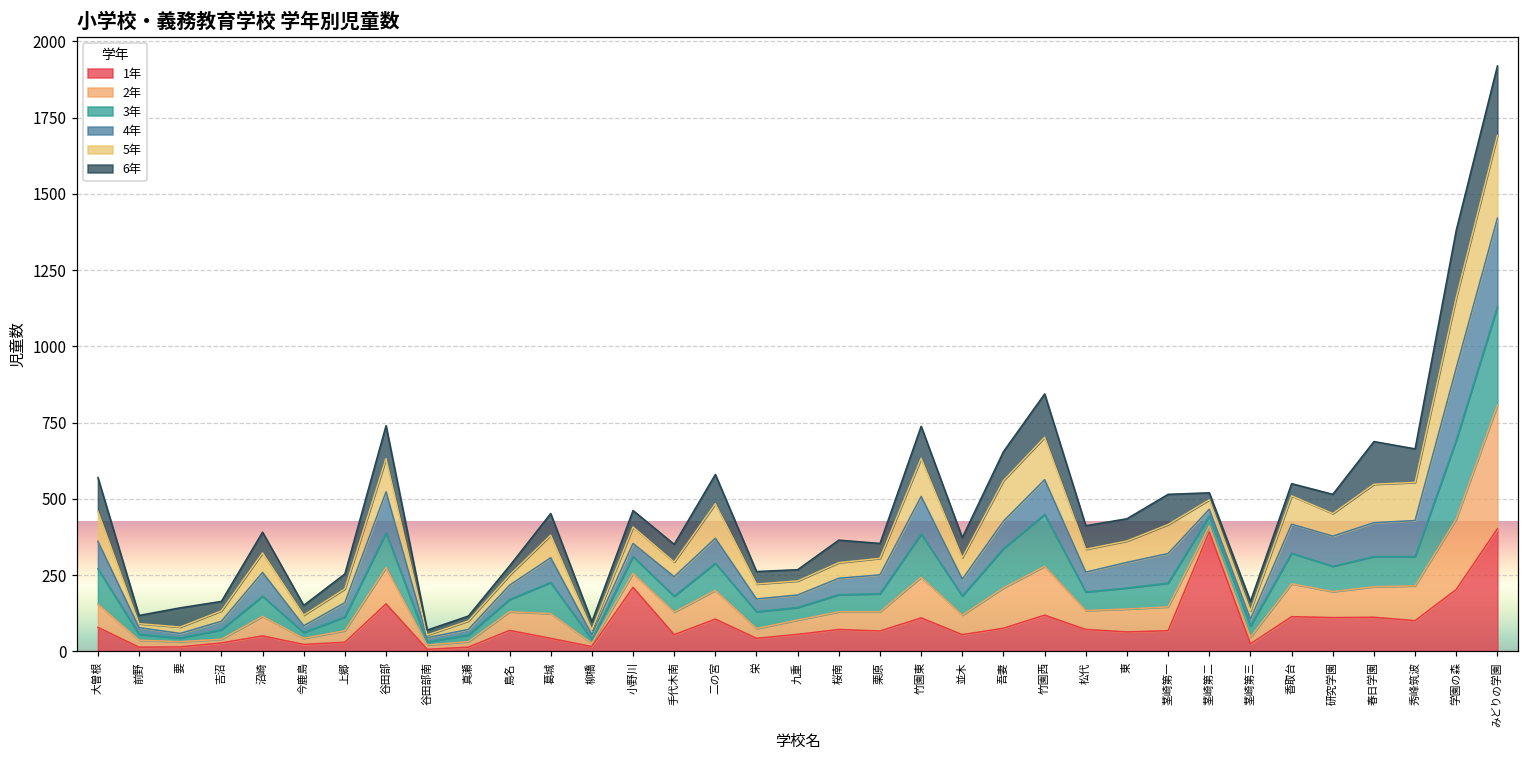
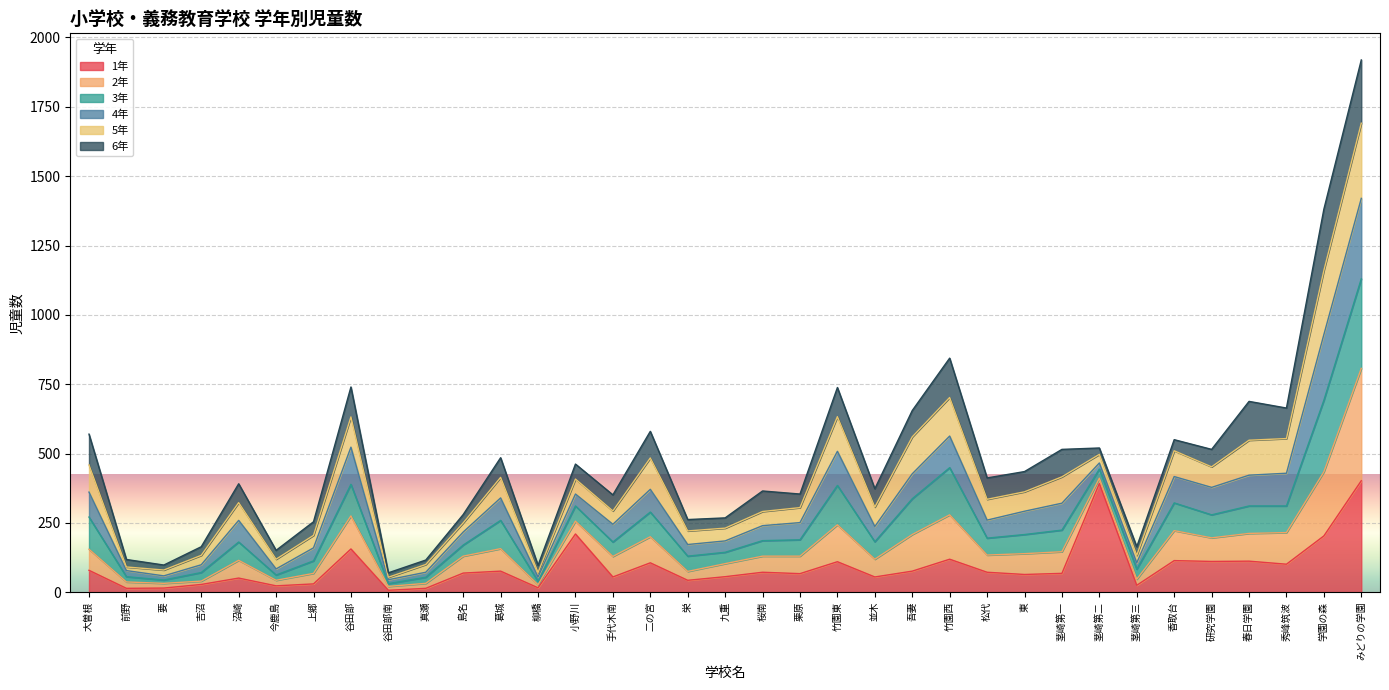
6年, 要: 60 -> 20
1年, 葛城: 40 -> 80
